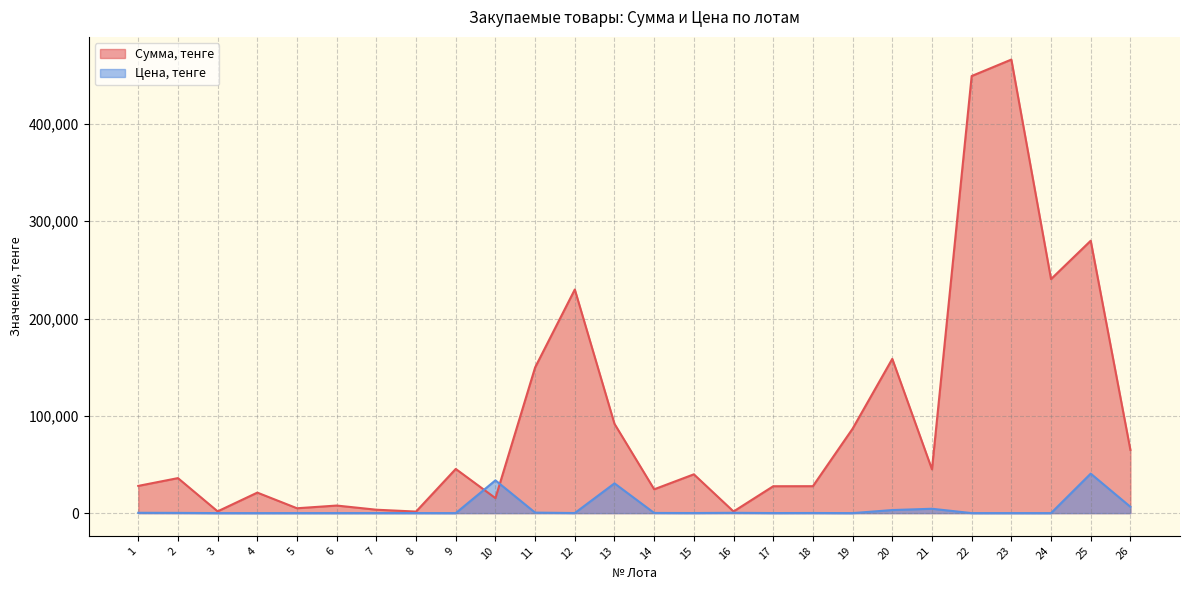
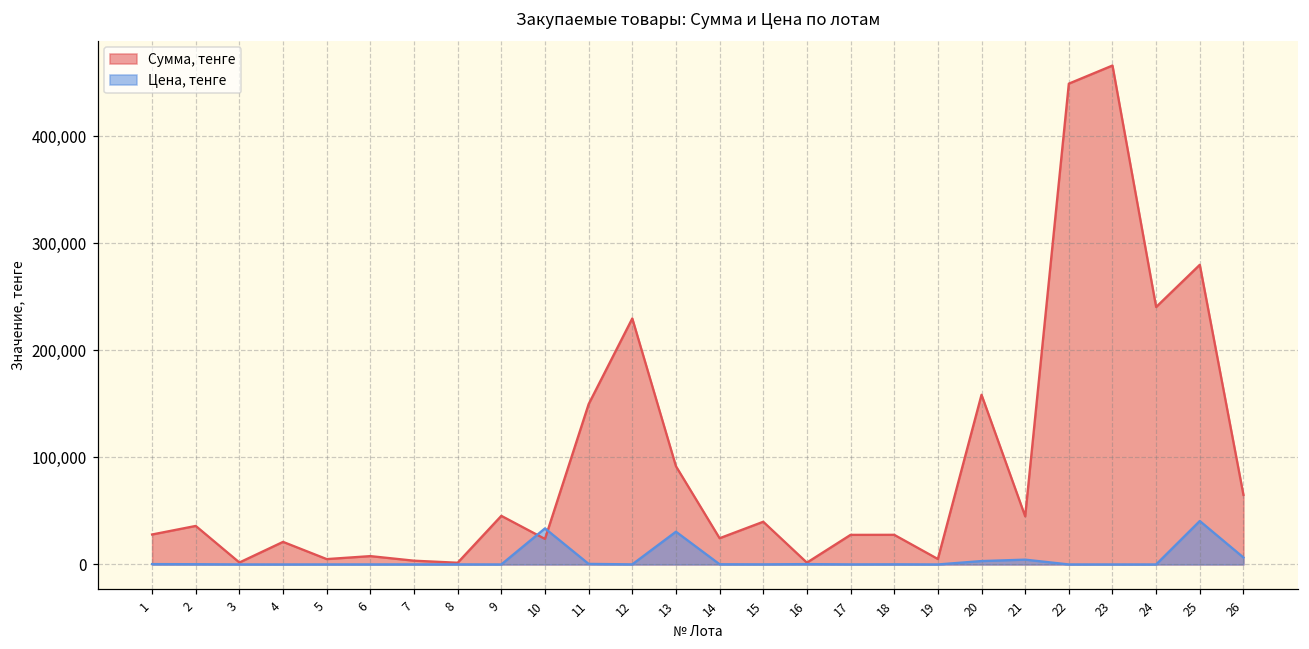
Сумма, тенге, 10: 15,000 -> 24,000
Сумма, тенге, 19: 90,000 -> 10,000
